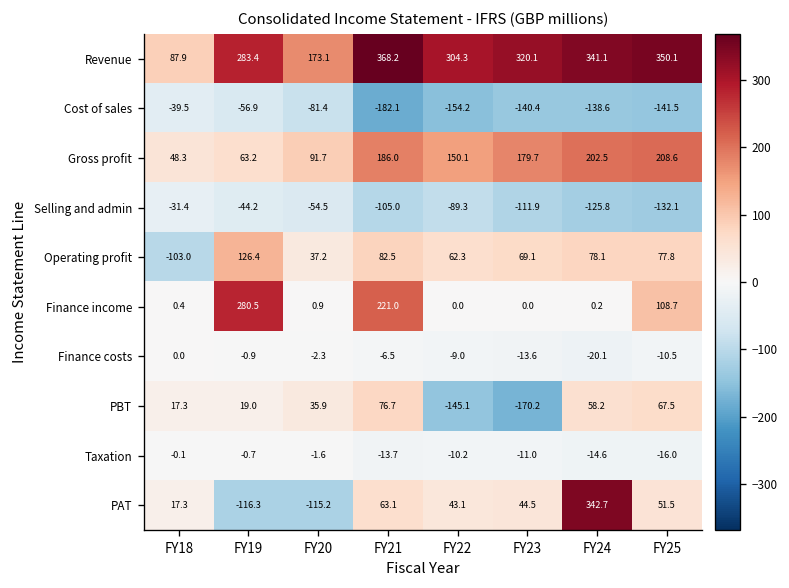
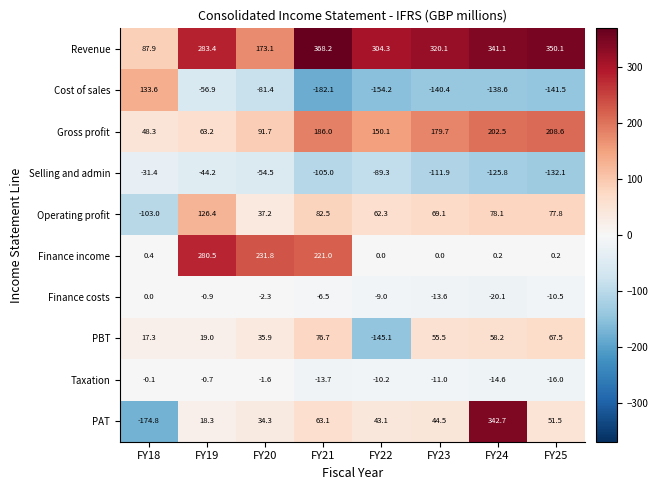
Cost of sales, FY18: -39.5 -> 133.6
Finance income, FY20: 0.9 -> 231.8
Finance income, FY25: 108.7 -> 0.2
PBT, FY23: -170.2 -> 55.5
PAT, FY18: 17.3 -> -174.8
PAT, FY19: -116.3 -> 18.3
PAT, FY20: -115.2 -> 34.3
